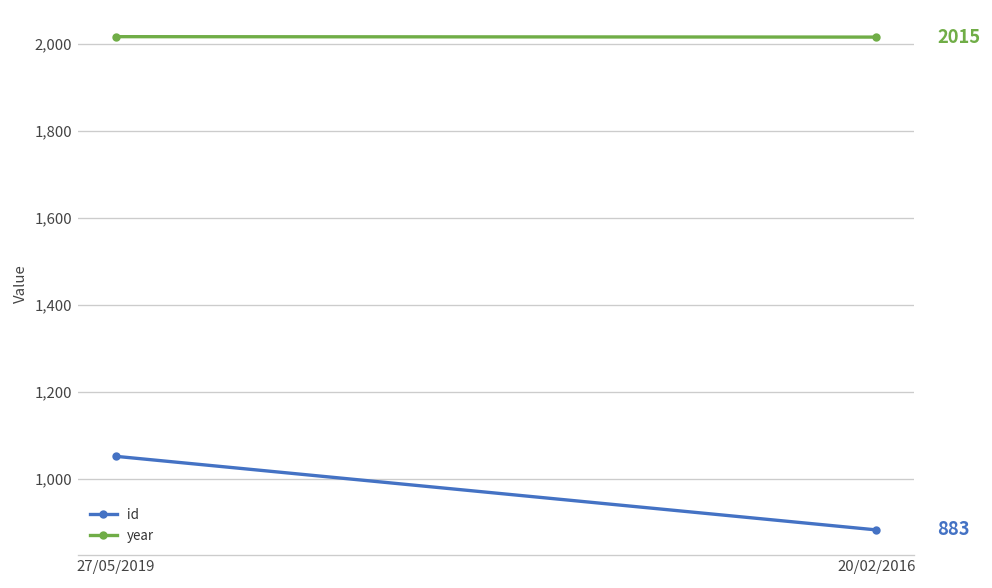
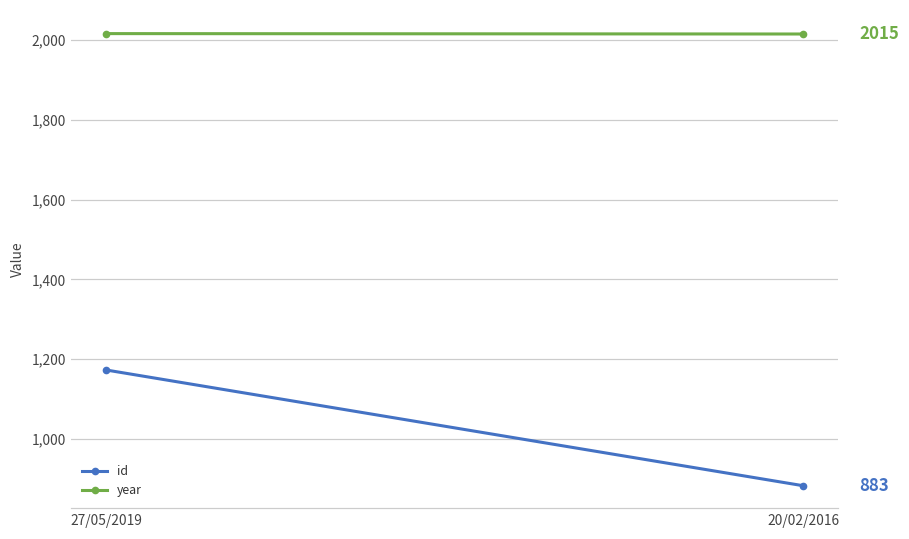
id, 27/05/2019: 1,050 -> 1,170
